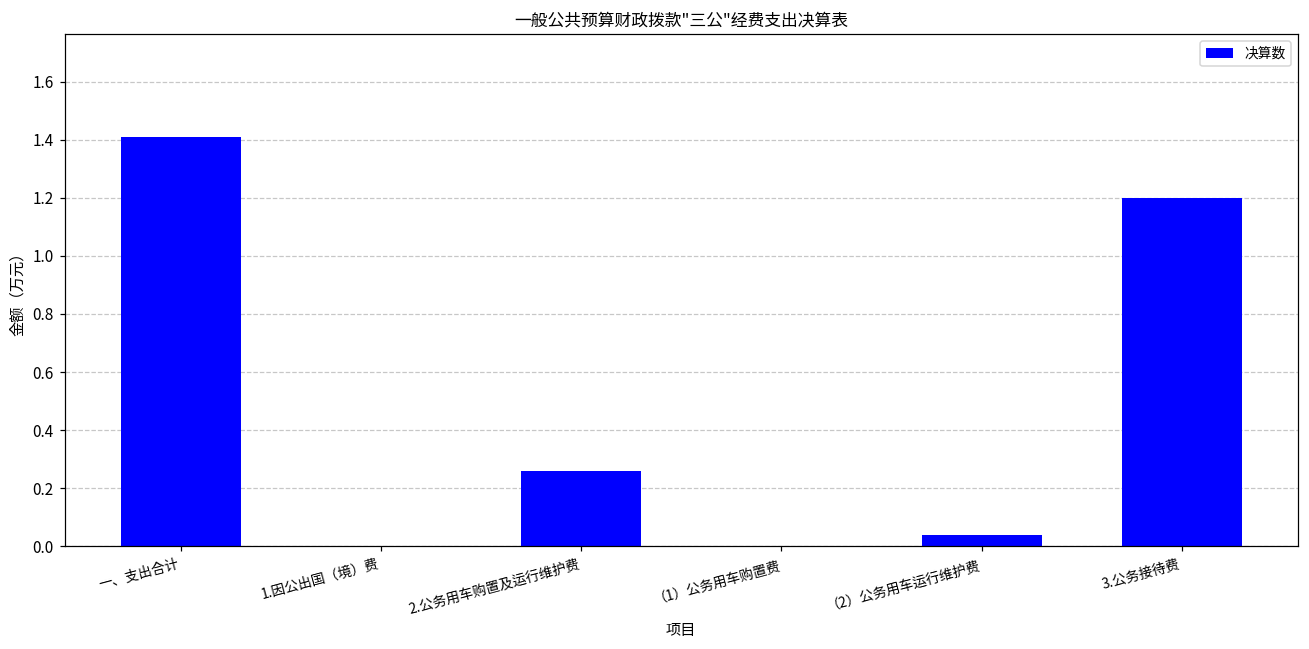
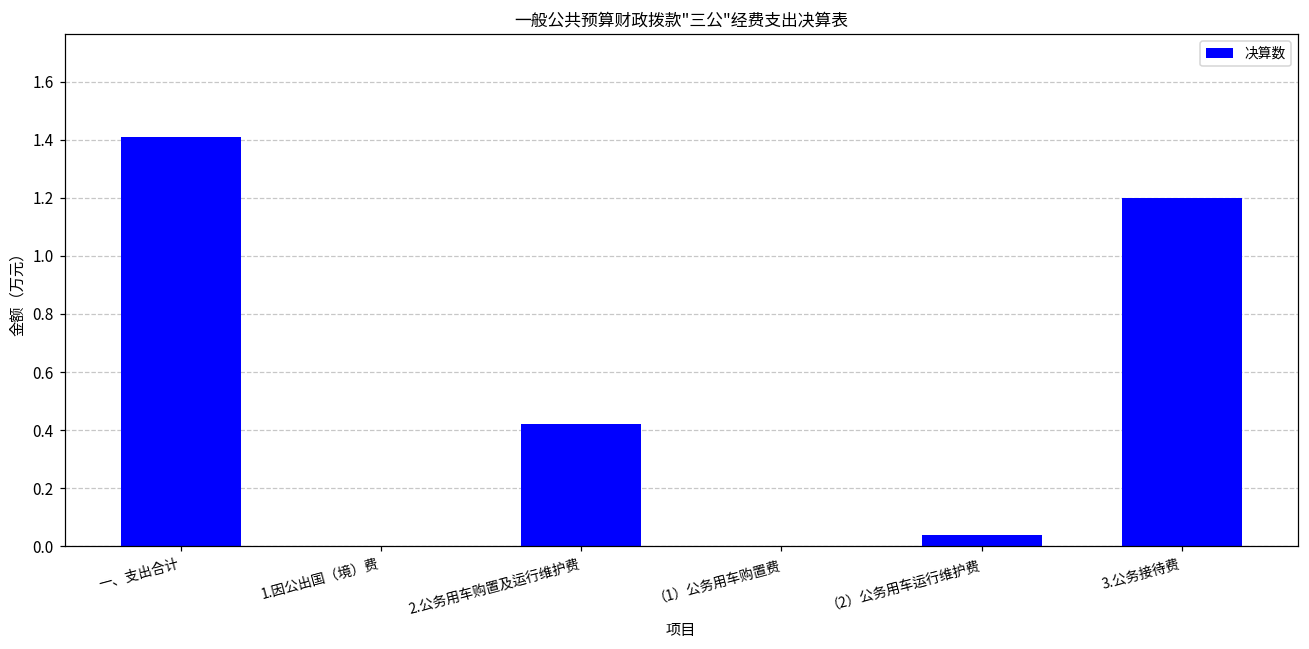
2.公务用车购置及运行维护费: 0.26 -> 0.42
